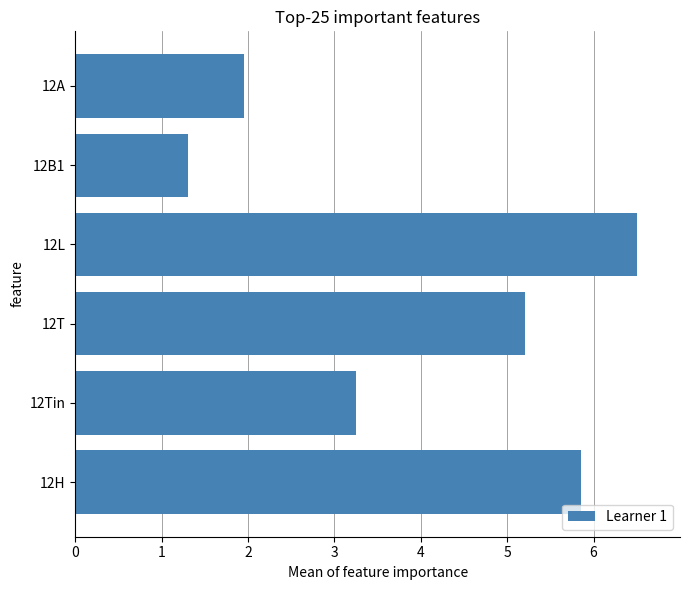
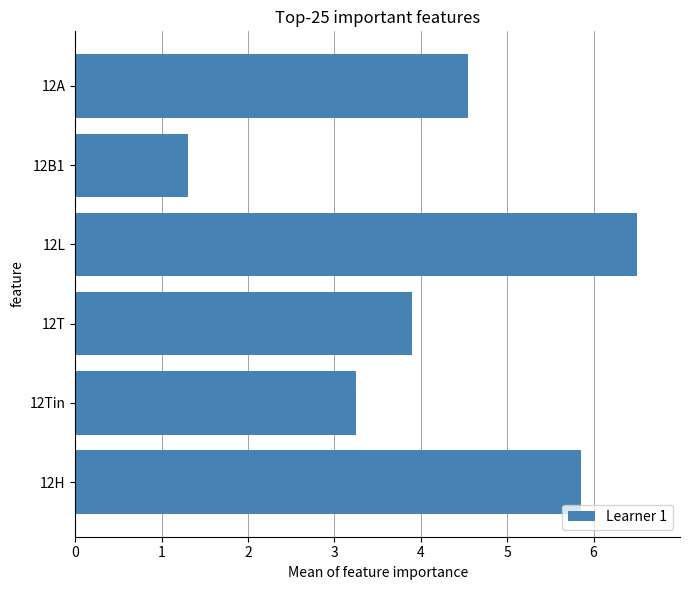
12A: 2.0 -> 4.6
12T: 5.2 -> 3.9
